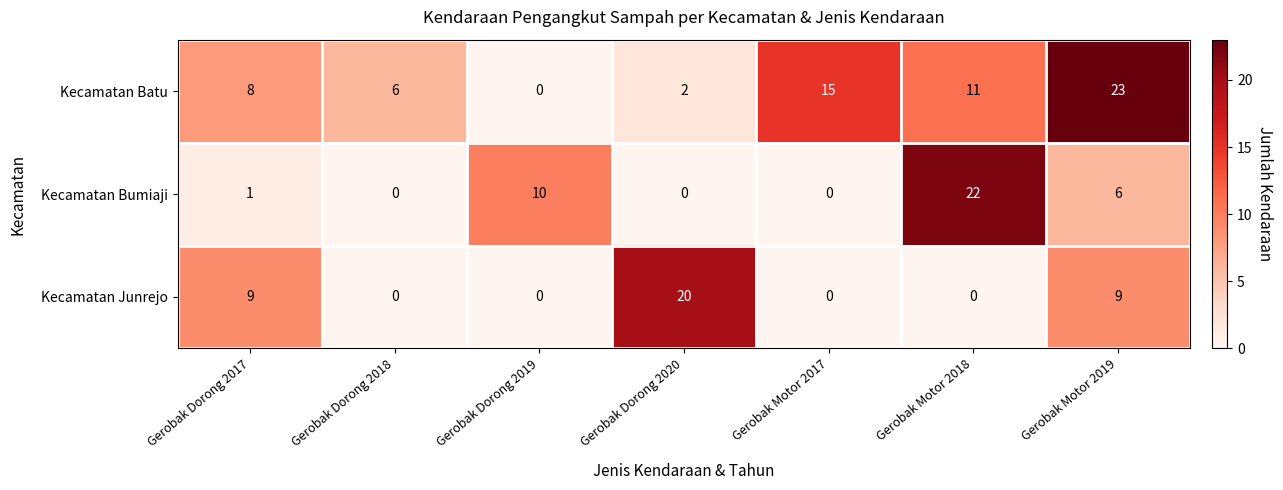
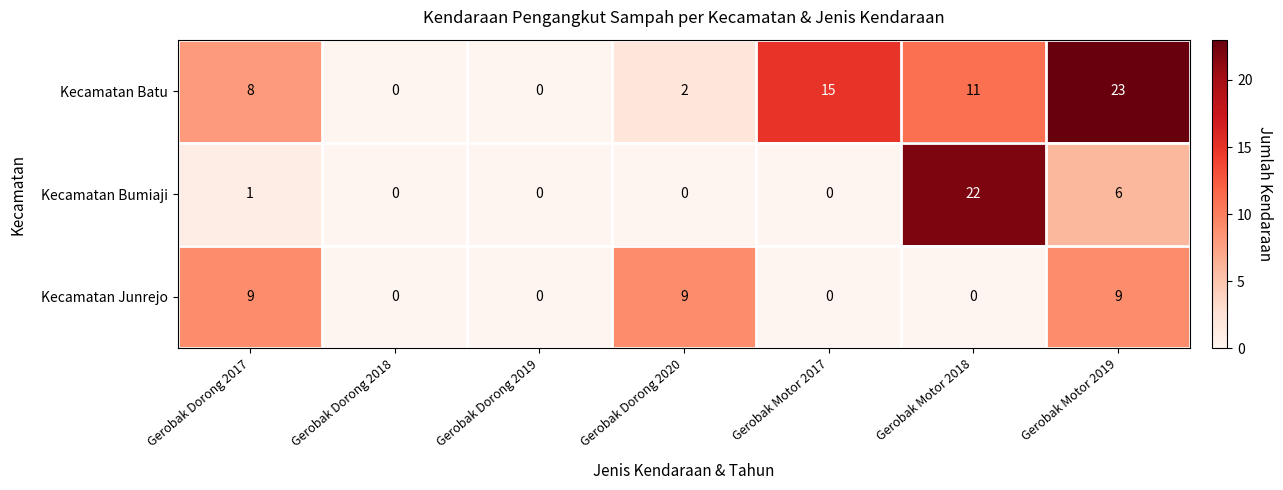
Kecamatan Batu, Gerobak Dorong 2018: 6 -> 0
Kecamatan Bumiaji, Gerobak Dorong 2019: 10 -> 0
Kecamatan Junrejo, Gerobak Dorong 2020: 20 -> 9
